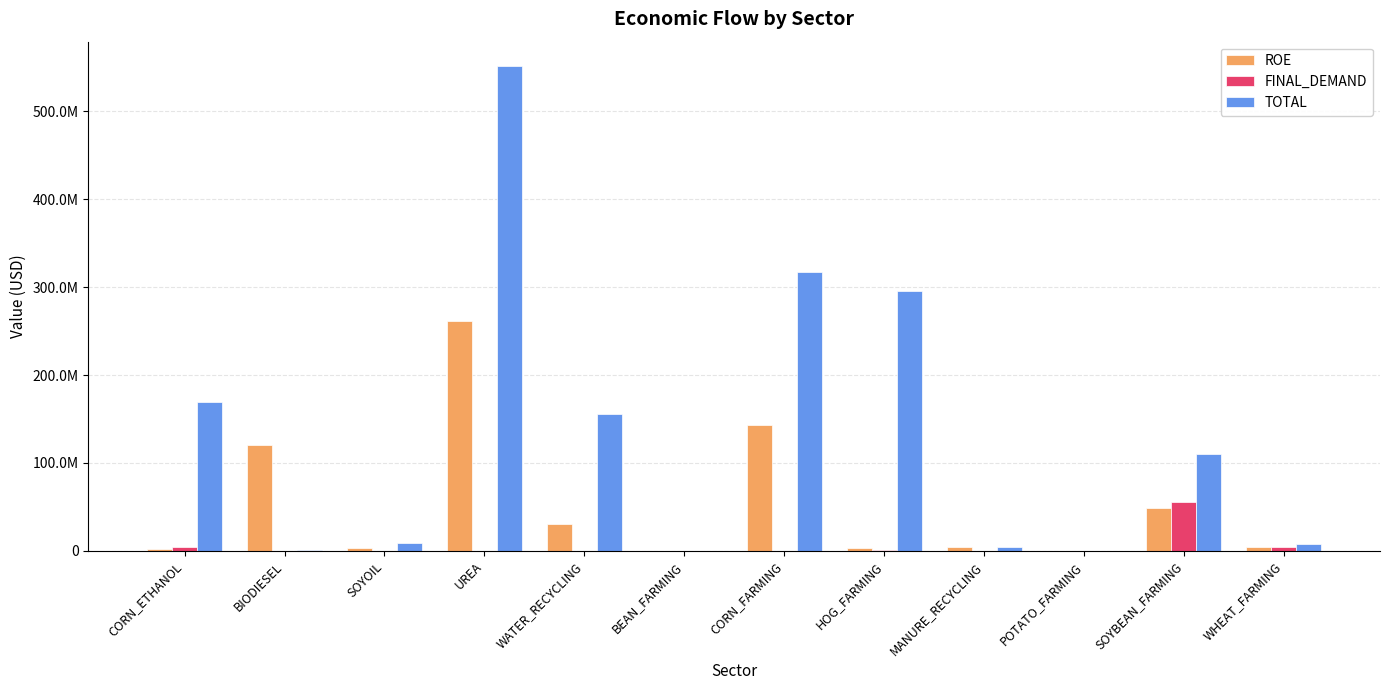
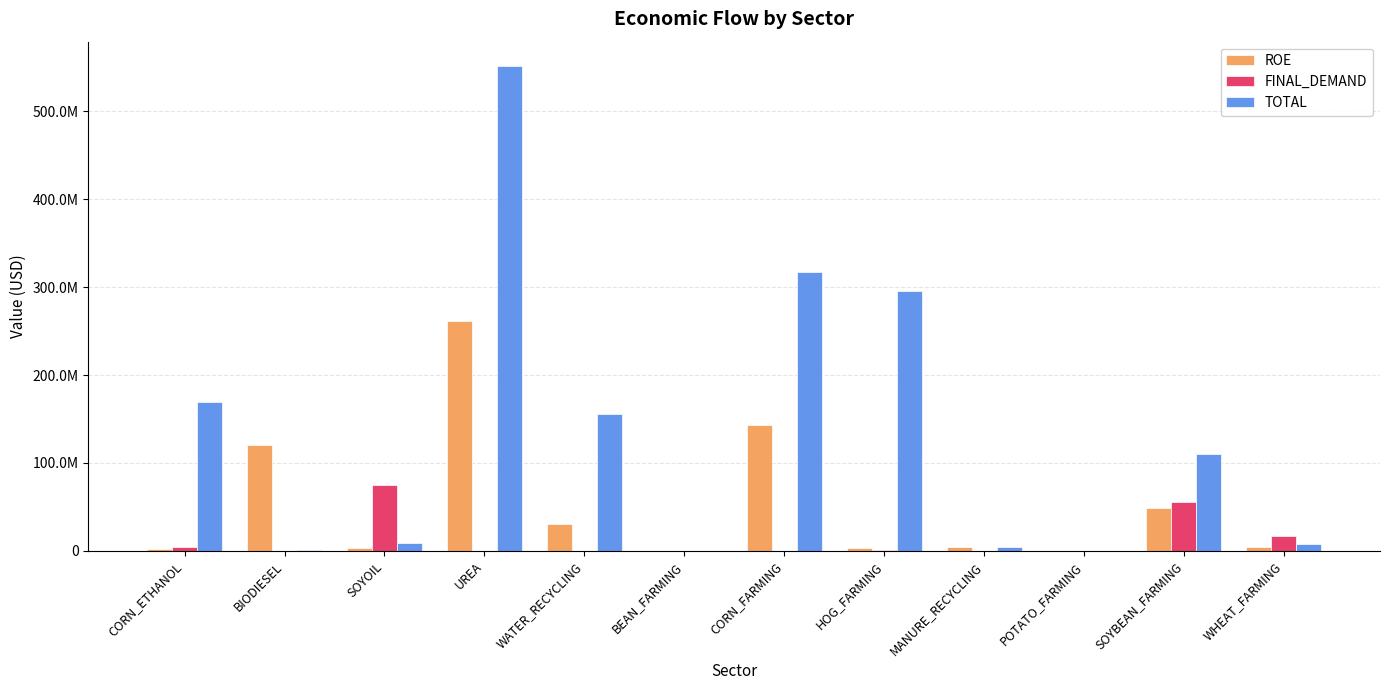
FINAL_DEMAND, SOYOIL: 0 -> 80000000
FINAL_DEMAND, WHEAT_FARMING: 0 -> 20000000
